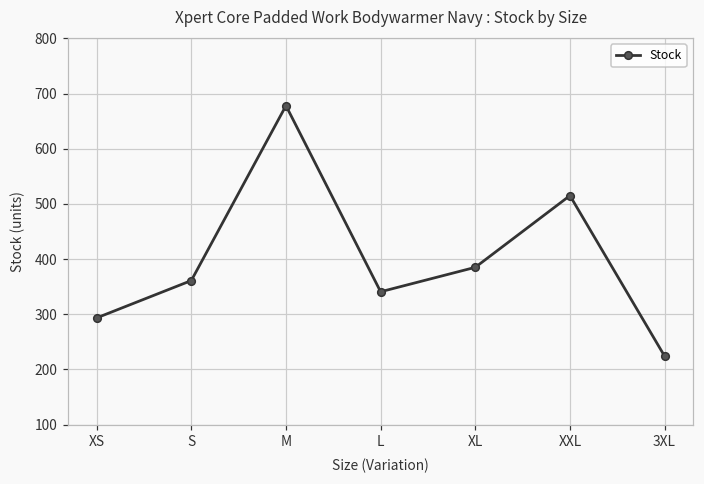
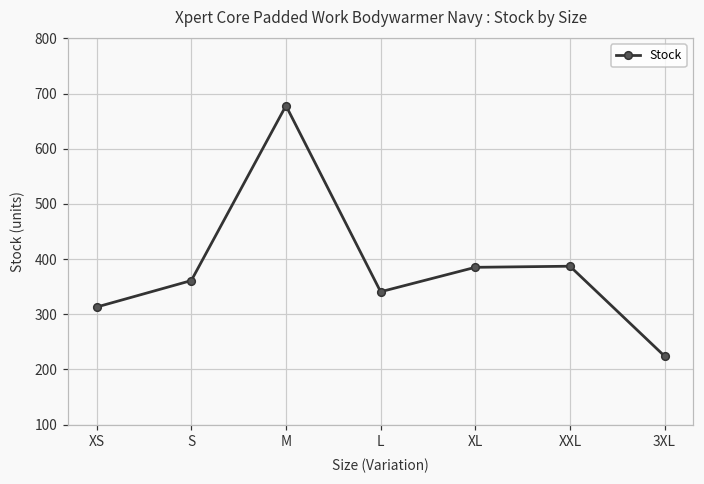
XS: 290 -> 310
XXL: 520 -> 390
